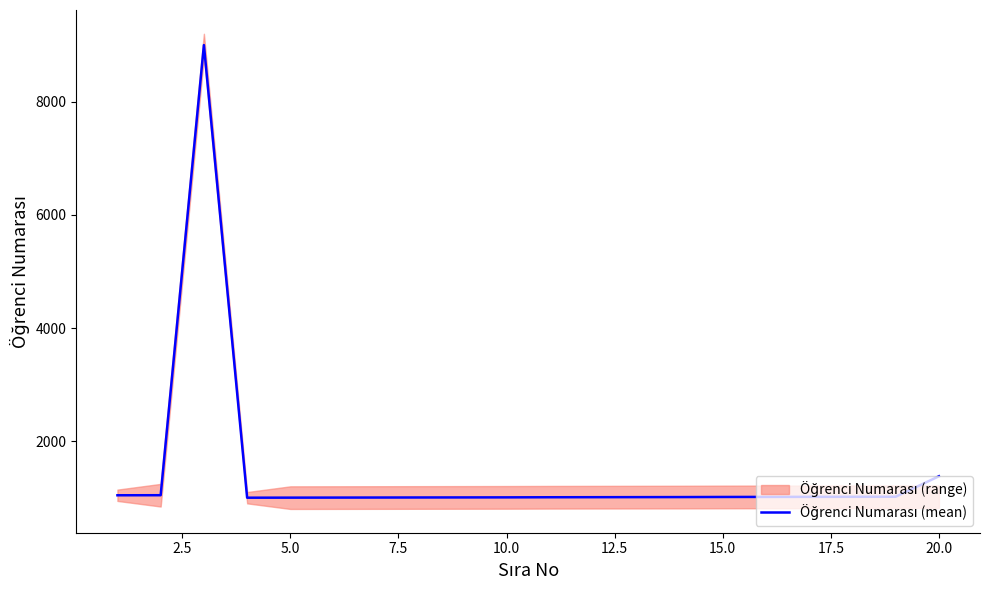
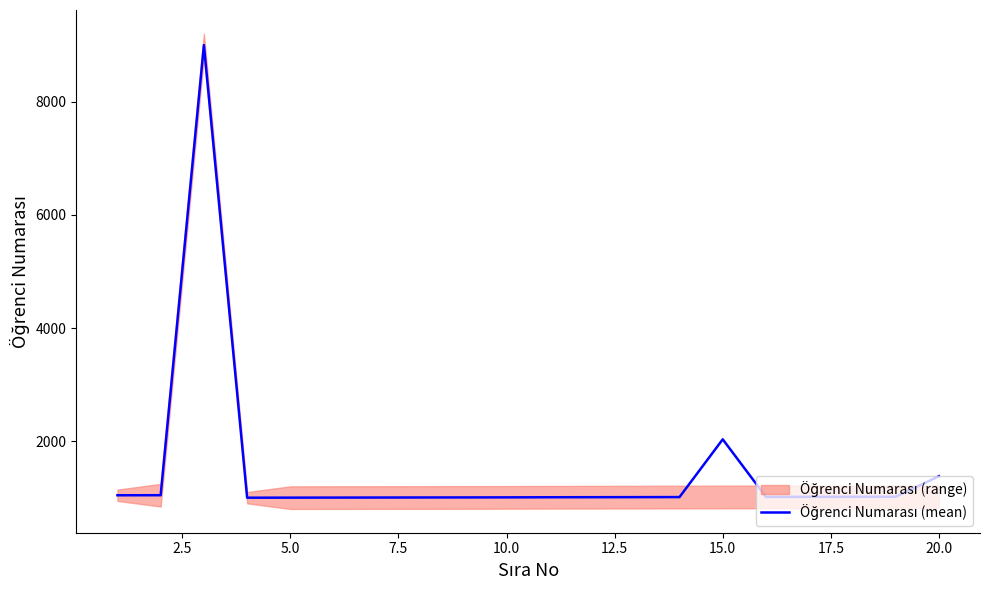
Öğrenci Numarası (mean), 15.0: 1000 -> 2000
